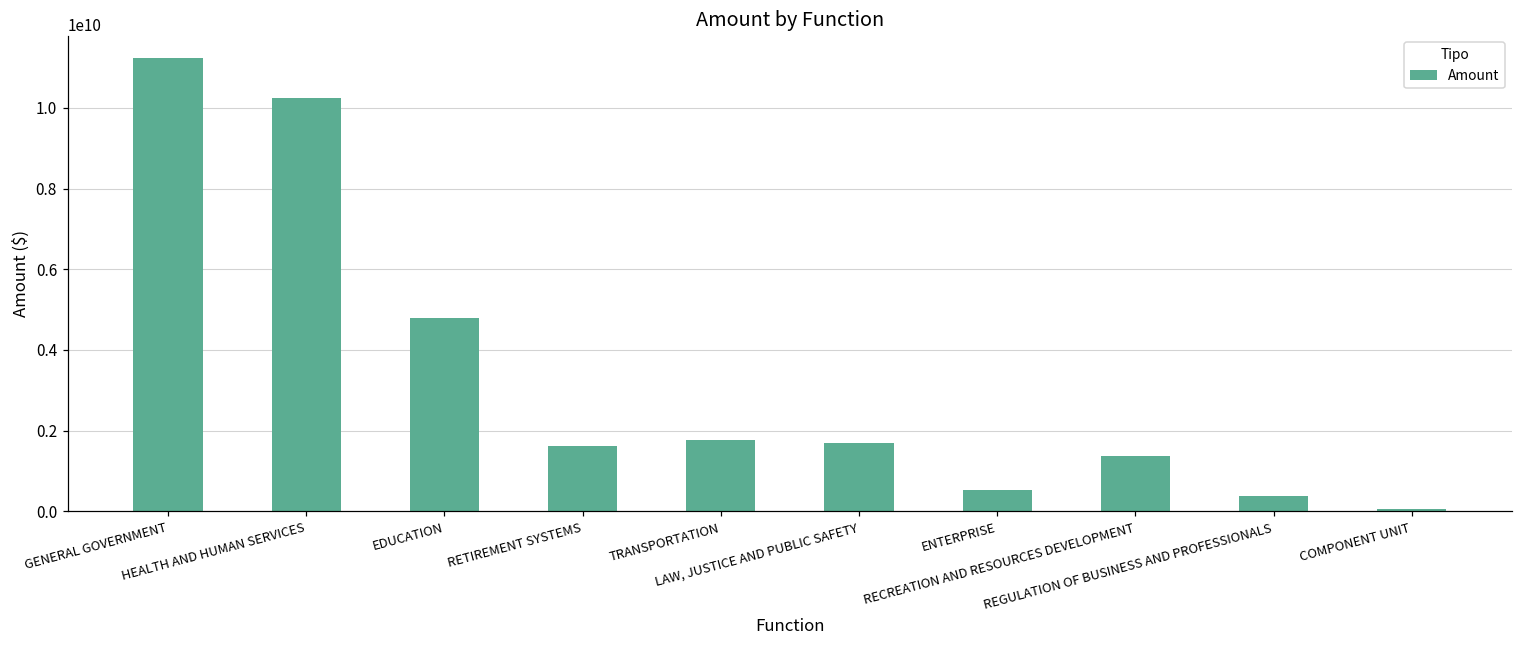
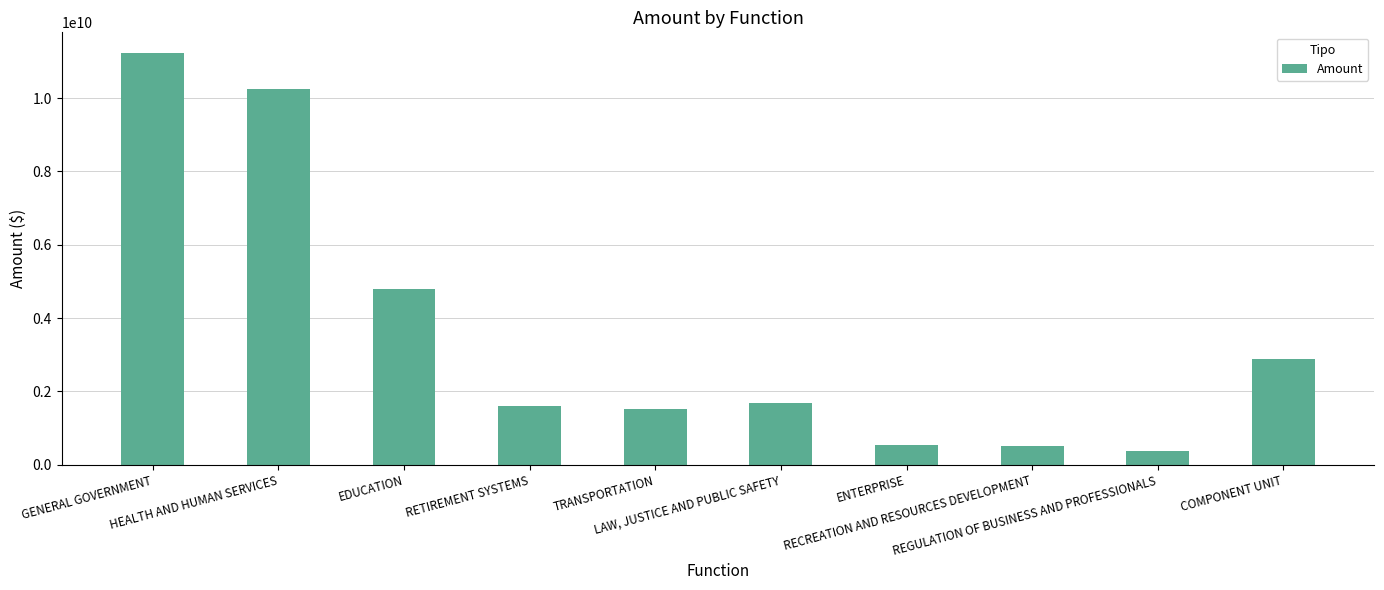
TRANSPORTATION: 1800000000 -> 1500000000
RECREATION AND RESOURCES DEVELOPMENT: 1400000000 -> 500000000
COMPONENT UNIT: 100000000 -> 2900000000
